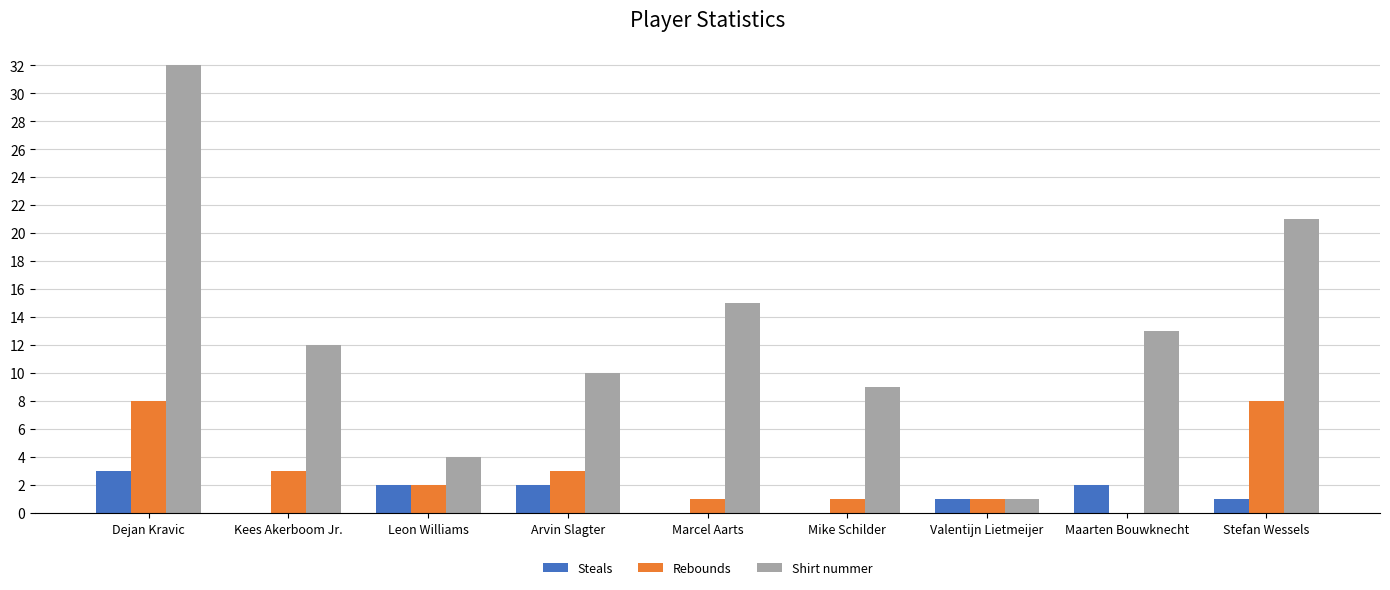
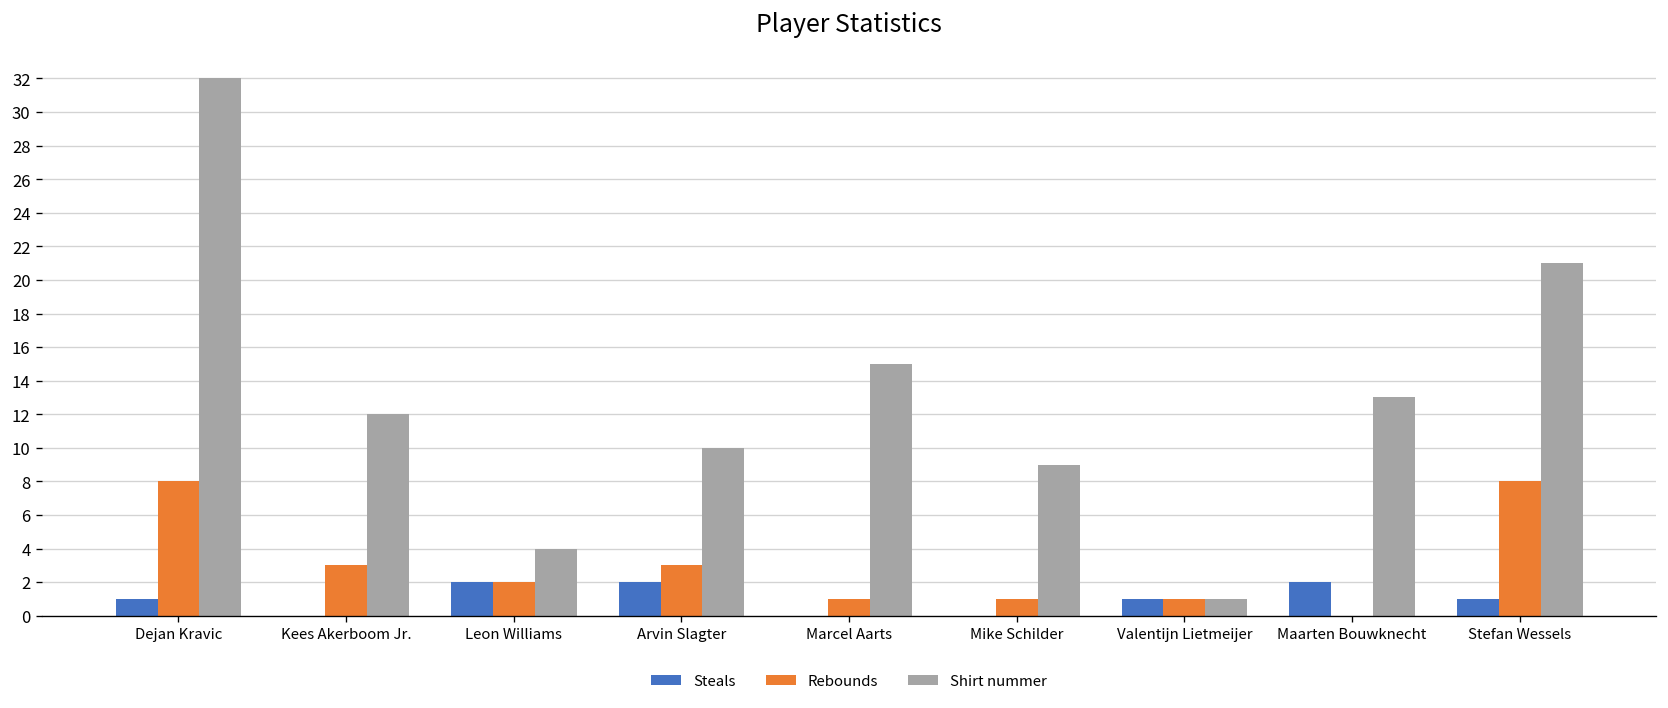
Steals, Dejan Kravic: 3 -> 1
